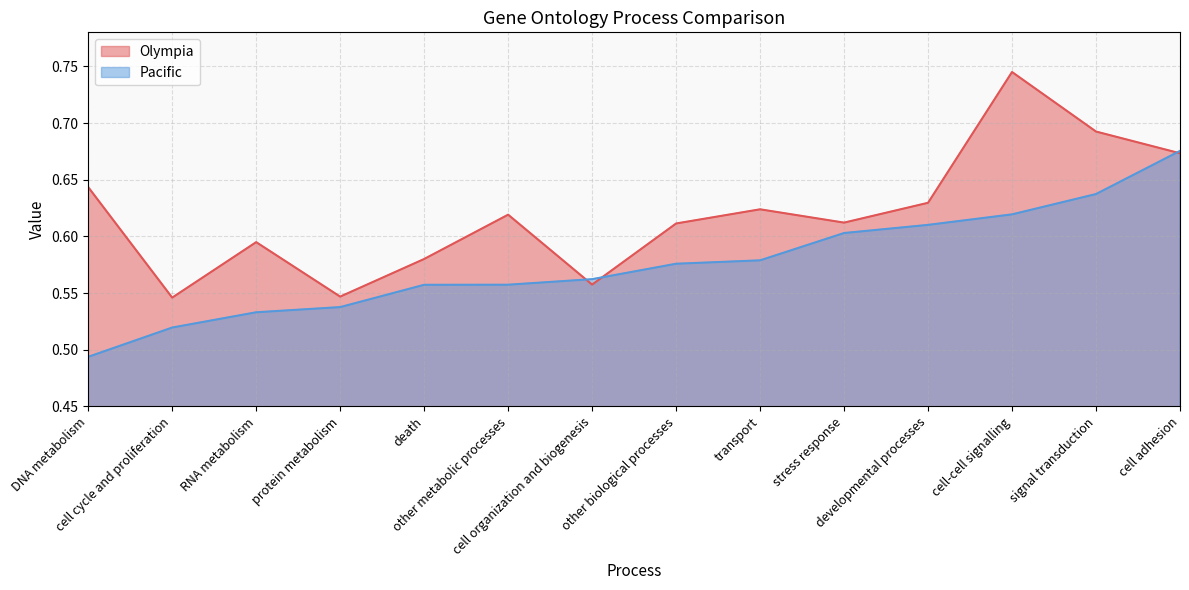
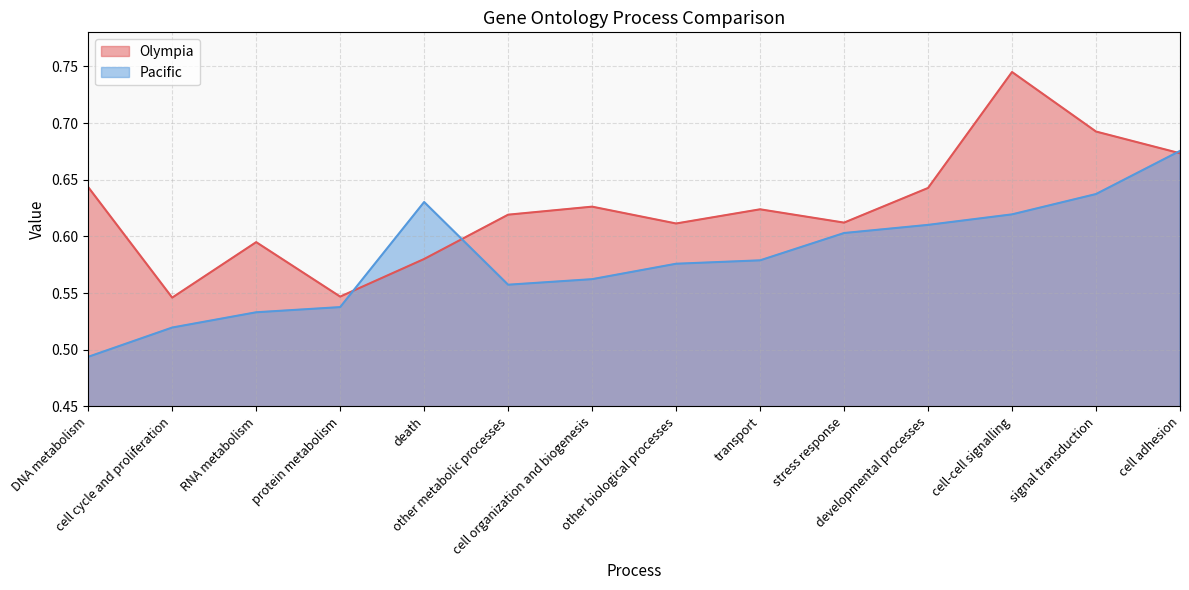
Pacific, death: 0.557 -> 0.630
Olympia, cell organization and biogenesis: 0.557 -> 0.626
Olympia, developmental processes: 0.630 -> 0.643
